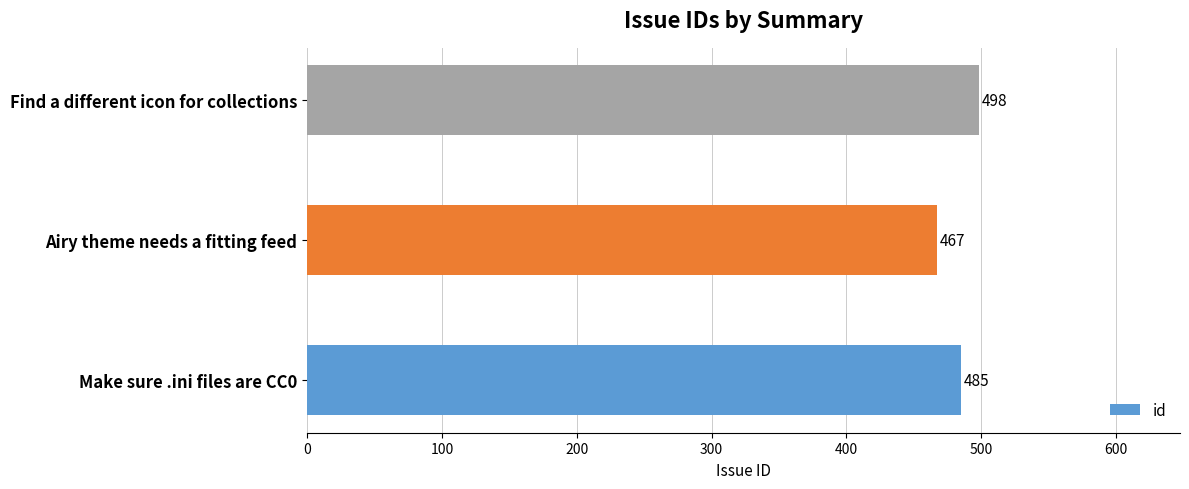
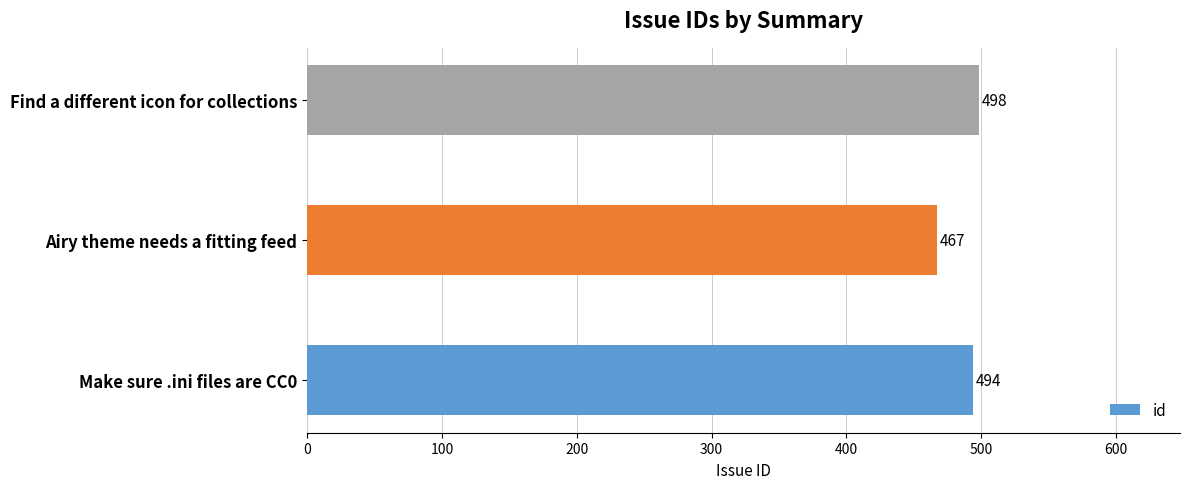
Make sure .ini files are CC0: 485 -> 494
